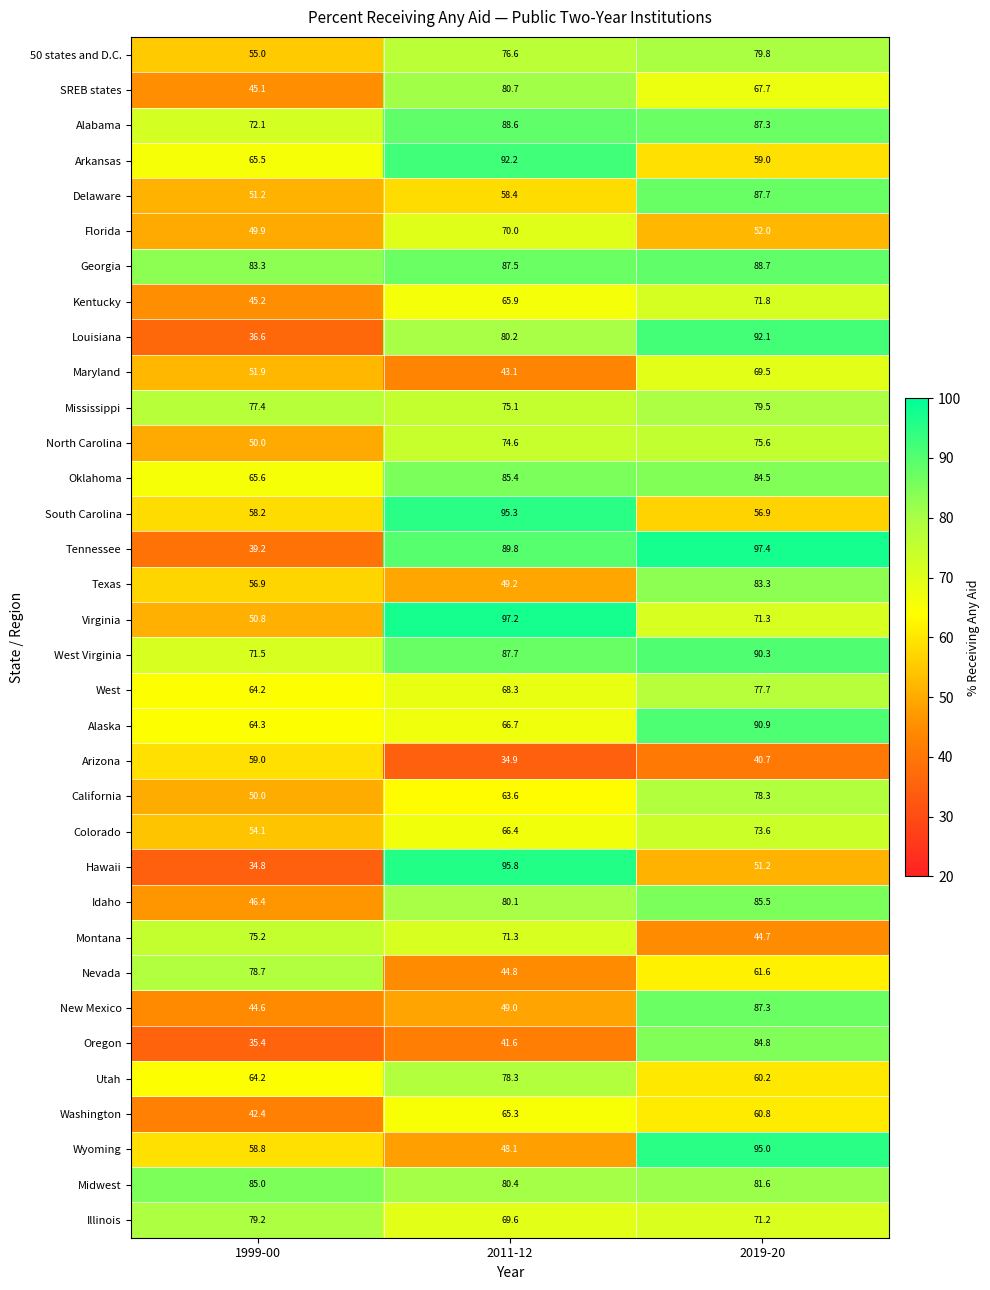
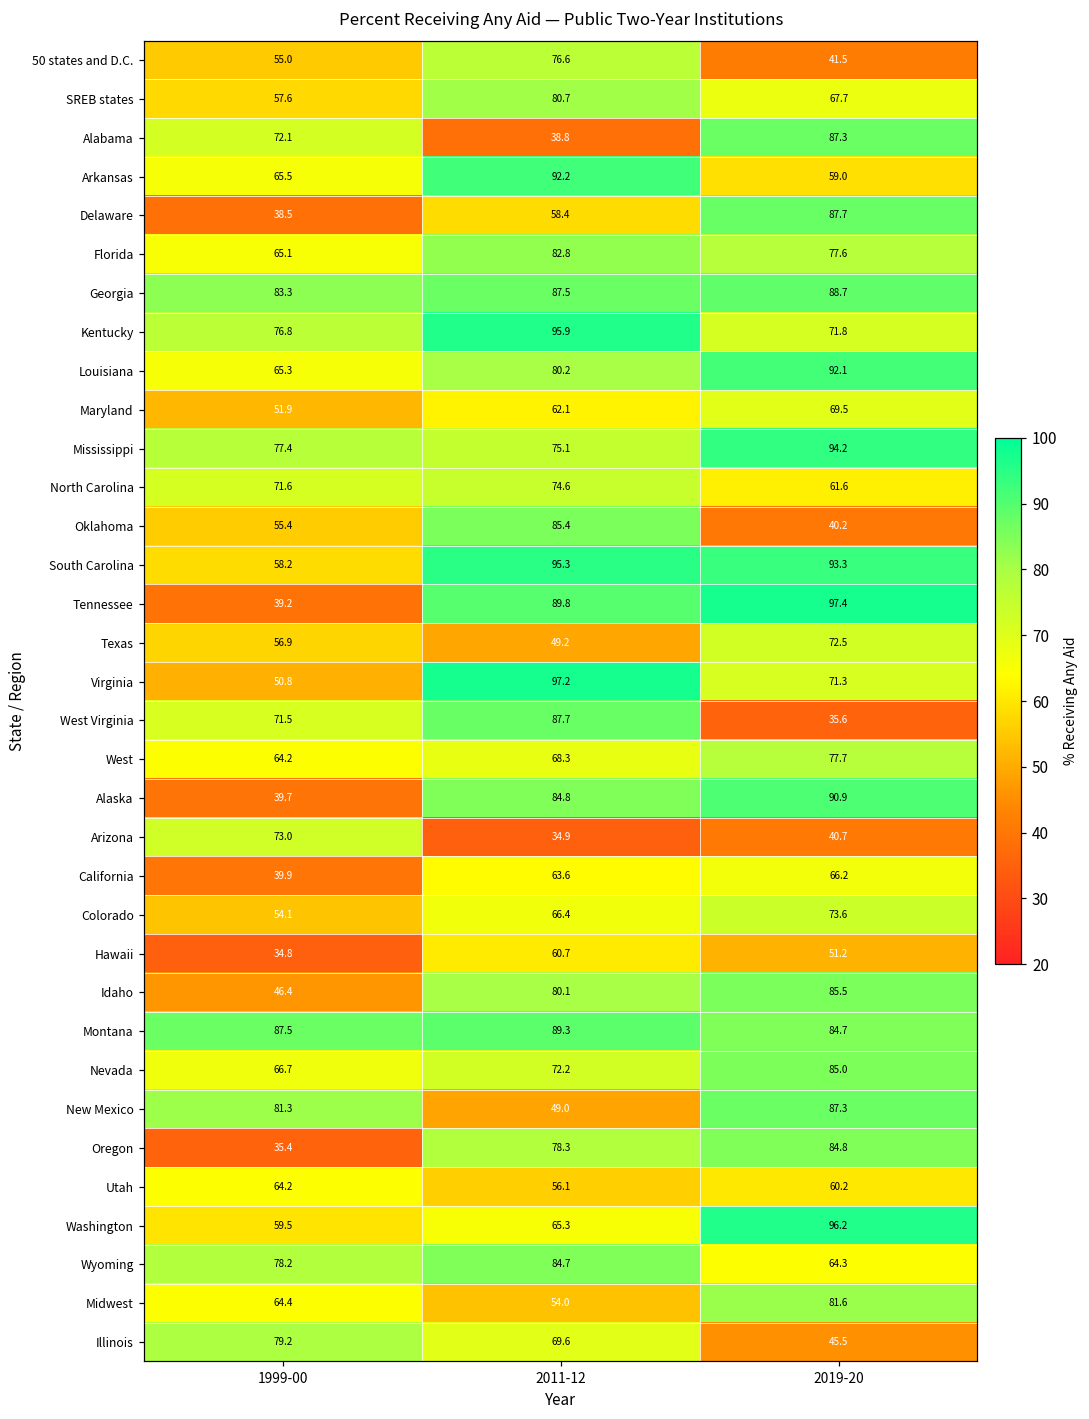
50 states and D.C., 2019-20: 79.8 -> 41.5
SREB states, 1999-00: 45.1 -> 57.6
Alabama, 2011-12: 88.6 -> 38.8
Delaware, 1999-00: 51.2 -> 38.5
Florida, 1999-00: 49.9 -> 65.1
Florida, 2011-12: 70.0 -> 82.8
Florida, 2019-20: 52.0 -> 77.6
Kentucky, 1999-00: 45.2 -> 76.8
Kentucky, 2011-12: 65.9 -> 95.9
Louisiana, 1999-00: 36.6 -> 65.3
Maryland, 2011-12: 43.1 -> 62.1
Mississippi, 2019-20: 79.5 -> 94.2
North Carolina, 1999-00: 50.0 -> 71.6
North Carolina, 2019-20: 75.6 -> 61.6
Oklahoma, 1999-00: 65.6 -> 55.4
Oklahoma, 2019-20: 84.5 -> 40.2
South Carolina, 2019-20: 56.9 -> 93.3
Texas, 2019-20: 83.3 -> 72.5
West Virginia, 2019-20: 90.3 -> 35.6
Alaska, 1999-00: 64.3 -> 39.7
Alaska, 2011-12: 66.7 -> 84.8
Arizona, 1999-00: 59.0 -> 73.0
California, 1999-00: 50.0 -> 39.9
California, 2019-20: 78.3 -> 66.2
Hawaii, 2011-12: 95.8 -> 60.7
Montana, 1999-00: 75.2 -> 87.5
Montana, 2011-12: 71.3 -> 89.3
Montana, 2019-20: 44.7 -> 84.7
Nevada, 1999-00: 78.7 -> 66.7
Nevada, 2011-12: 44.8 -> 72.2
Nevada, 2019-20: 61.6 -> 85.0
New Mexico, 1999-00: 44.6 -> 81.3
Oregon, 2011-12: 41.6 -> 78.3
Utah, 2011-12: 78.3 -> 56.1
Washington, 1999-00: 42.4 -> 59.5
Washington, 2019-20: 60.8 -> 96.2
Wyoming, 1999-00: 58.8 -> 78.2
Wyoming, 2011-12: 48.1 -> 84.7
Wyoming, 2019-20: 95.0 -> 64.3
Midwest, 1999-00: 85.0 -> 64.4
Midwest, 2011-12: 80.4 -> 54.0
Illinois, 2019-20: 71.2 -> 45.5
